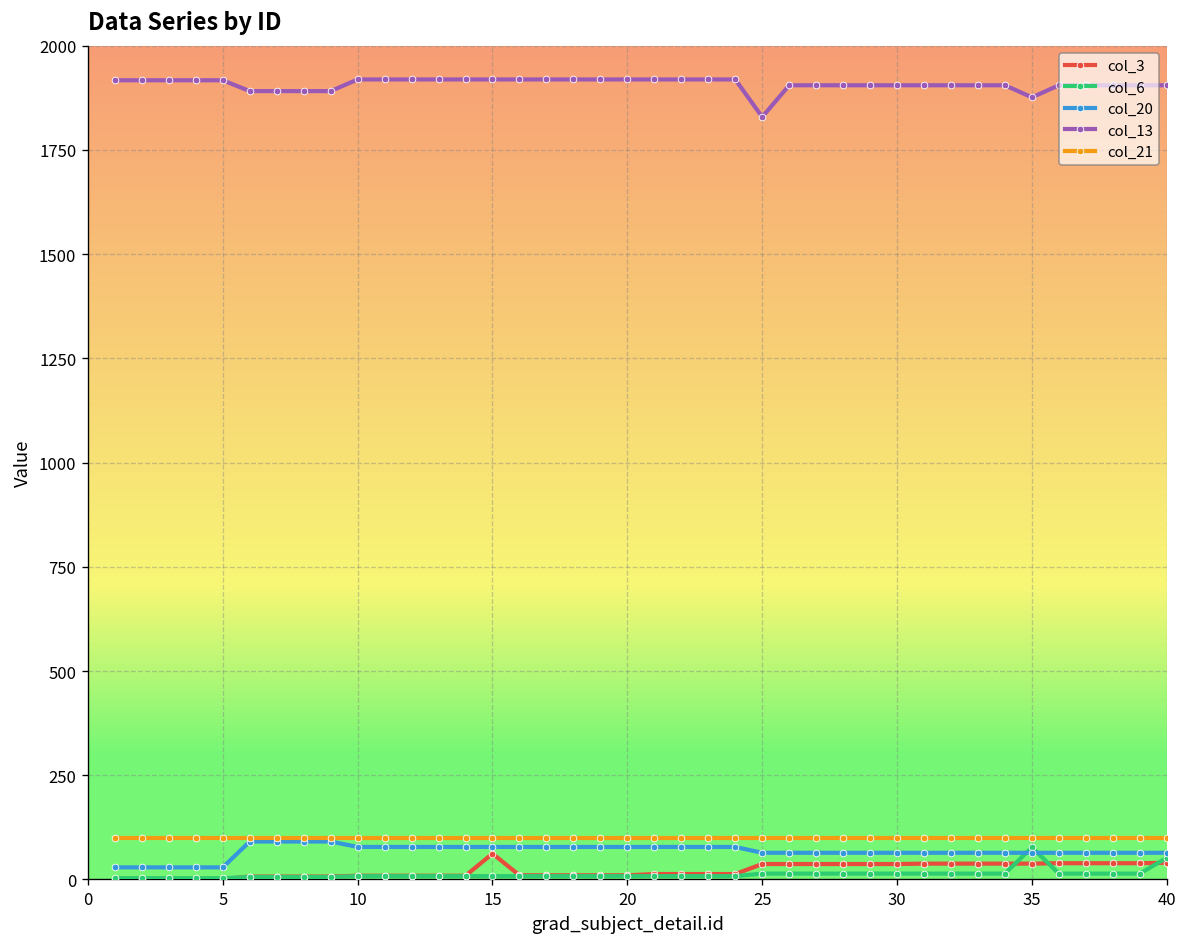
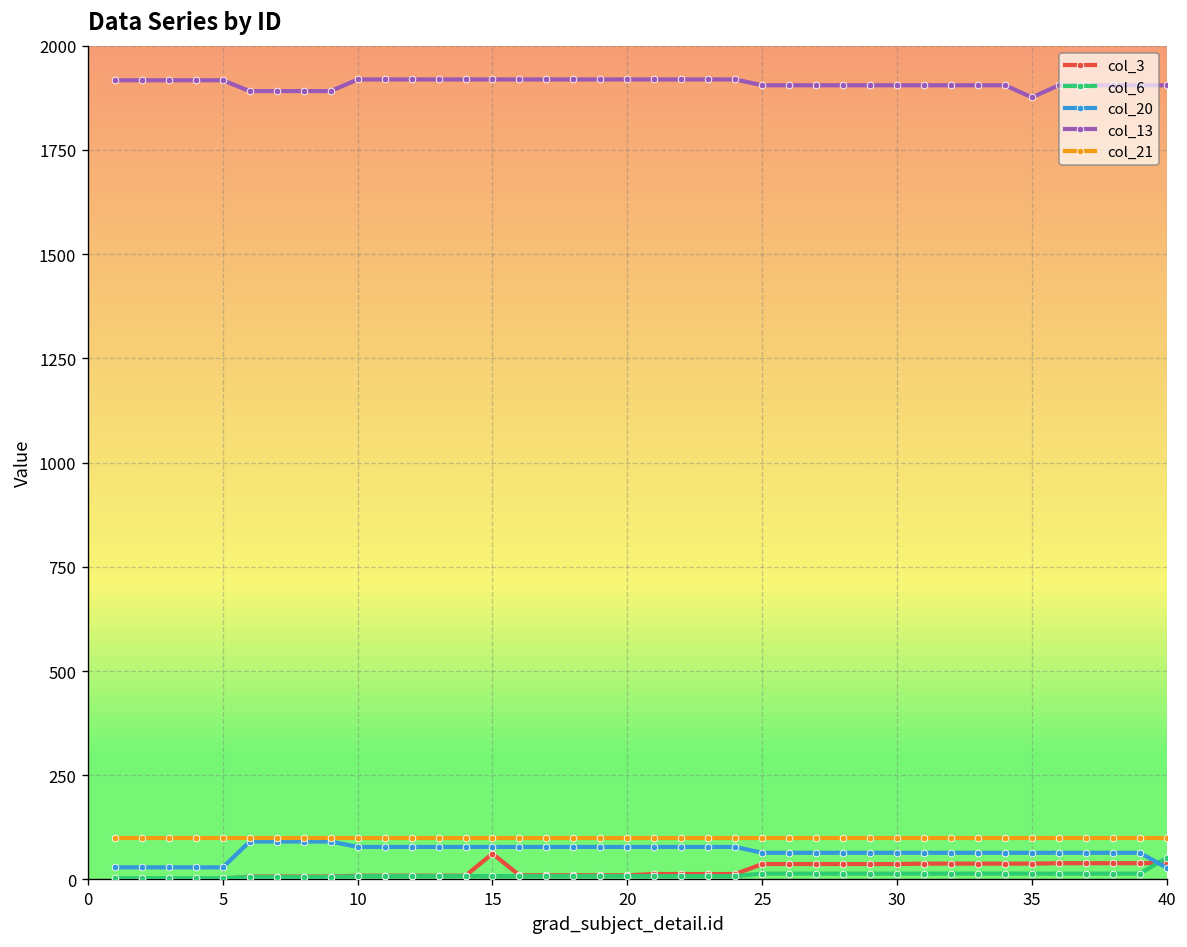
col_13, 25: 1830 -> 1910
col_6, 35: 80 -> 10
col_20, 40: 60 -> 30
